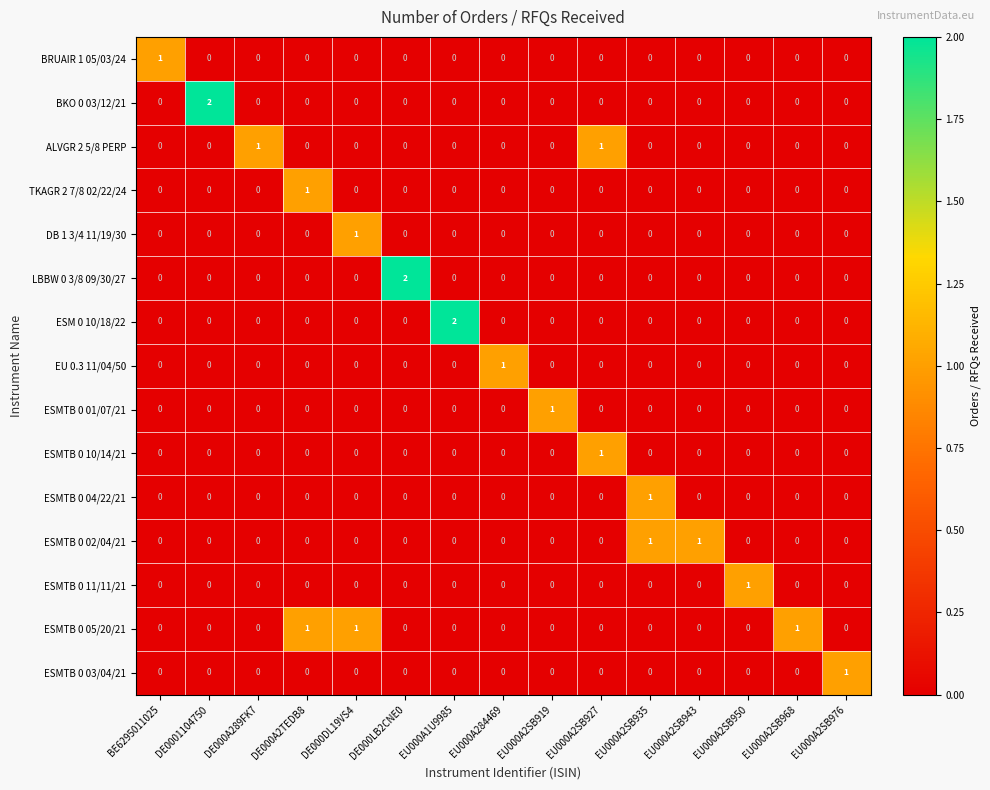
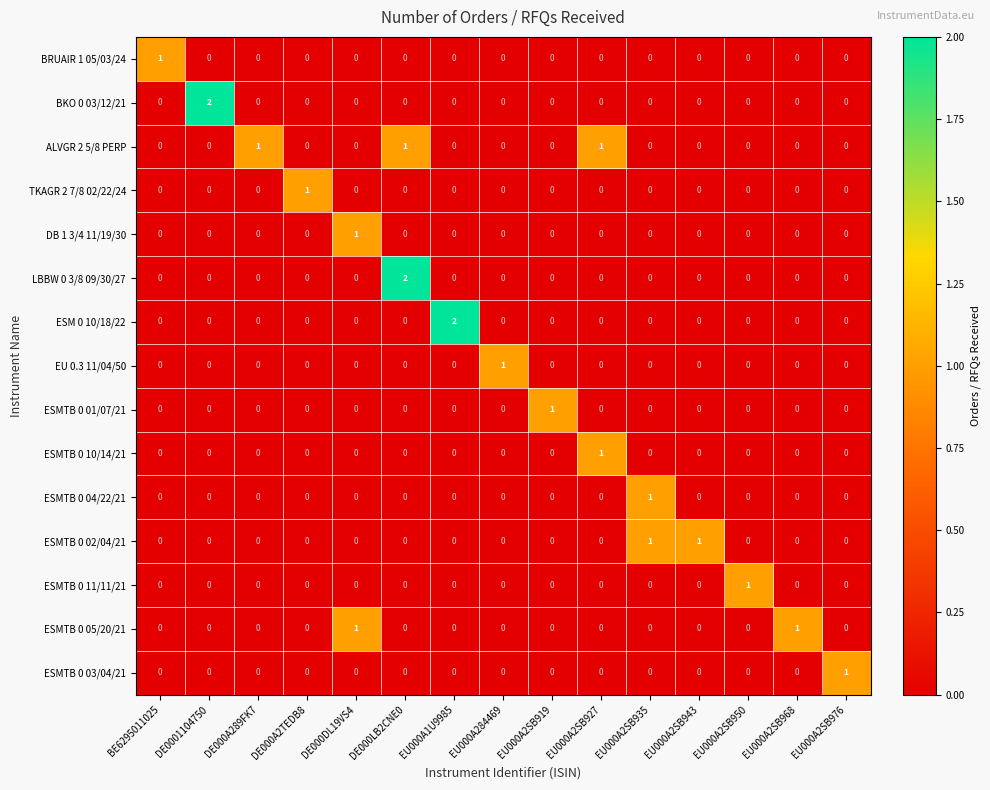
ALVGR 2 5/8 PERP, DE000LB2CNE0: 0 -> 1
ESMTB 0 05/20/21, DE000A2TEDB8: 1 -> 0
